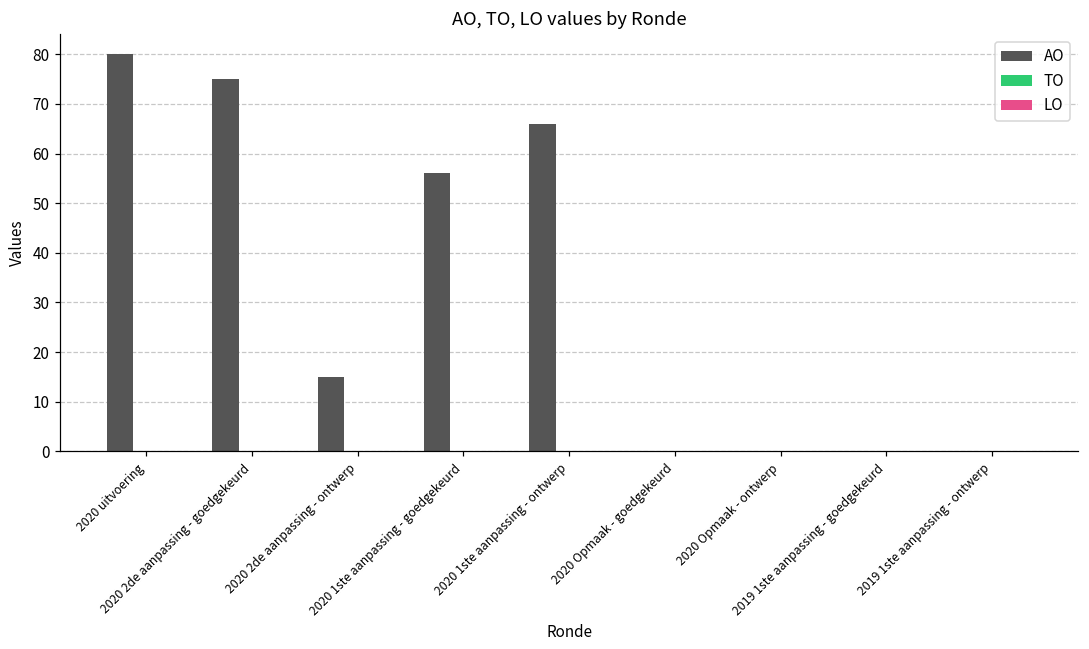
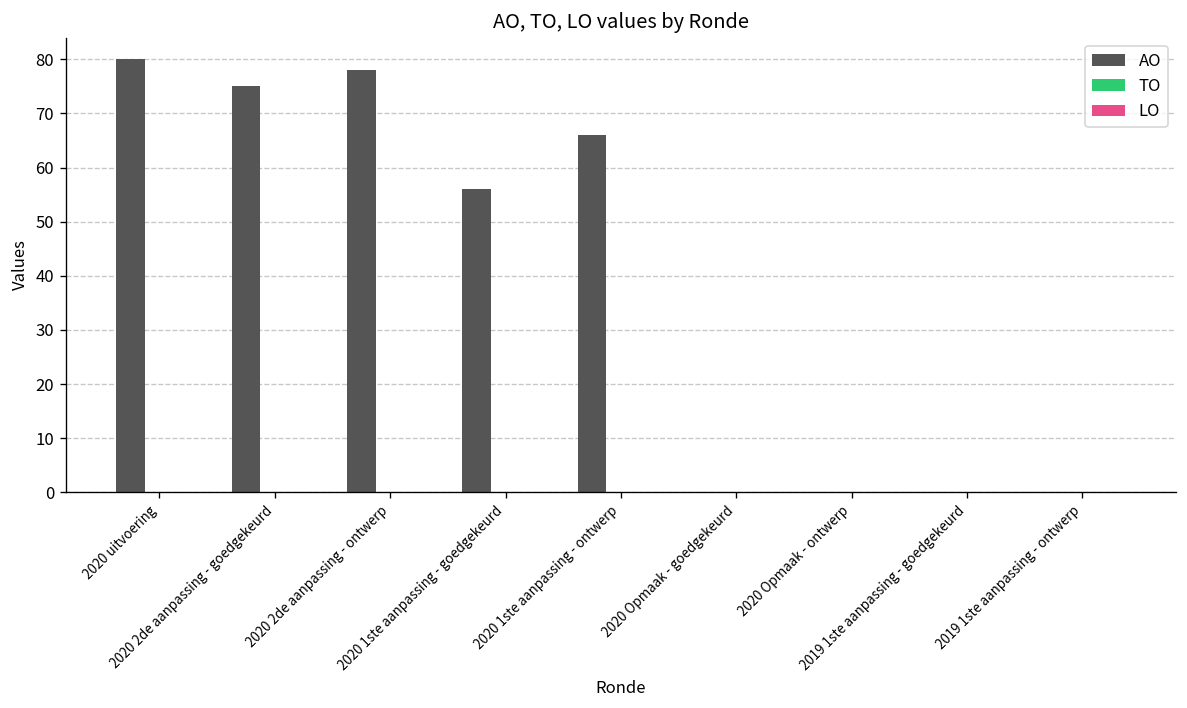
AO, 2020 2de aanpassing - ontwerp: 15 -> 78
